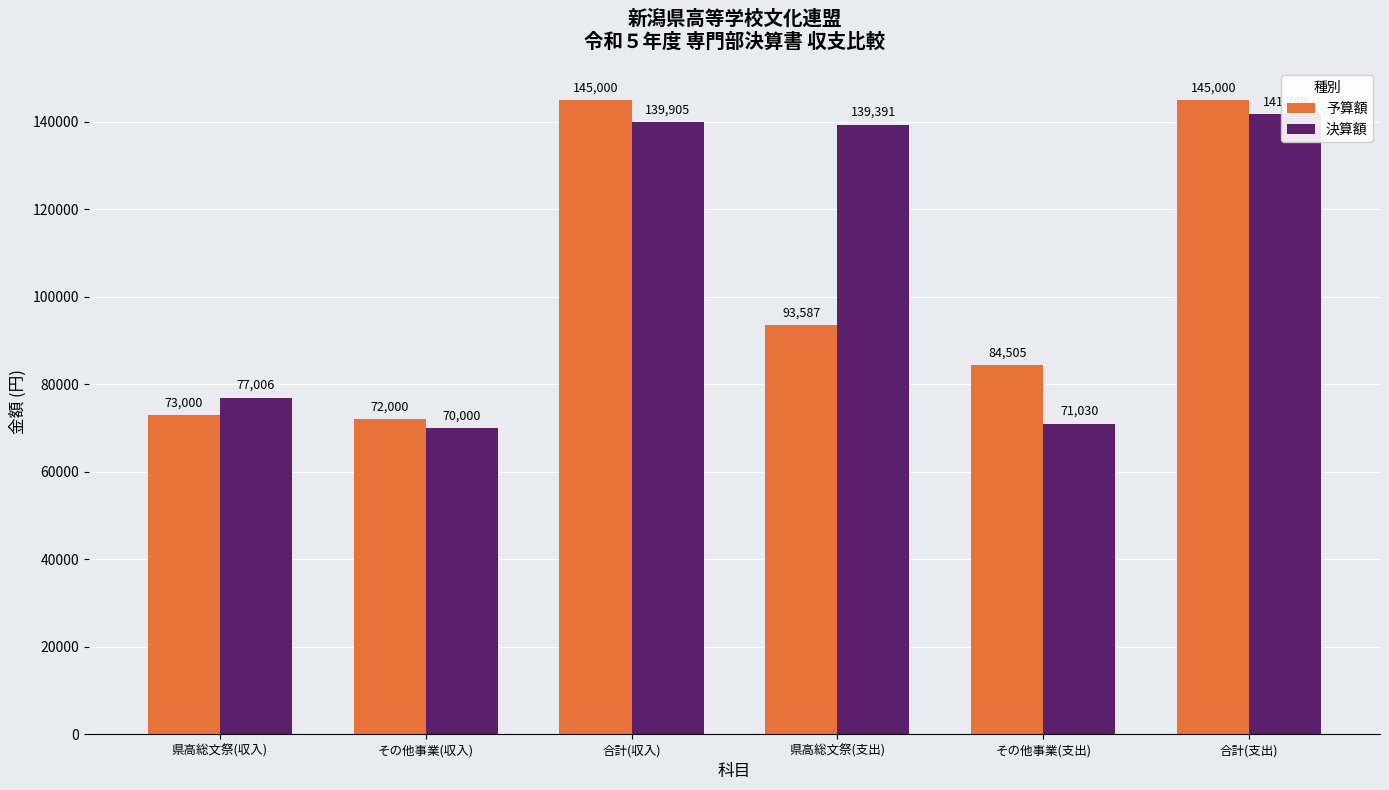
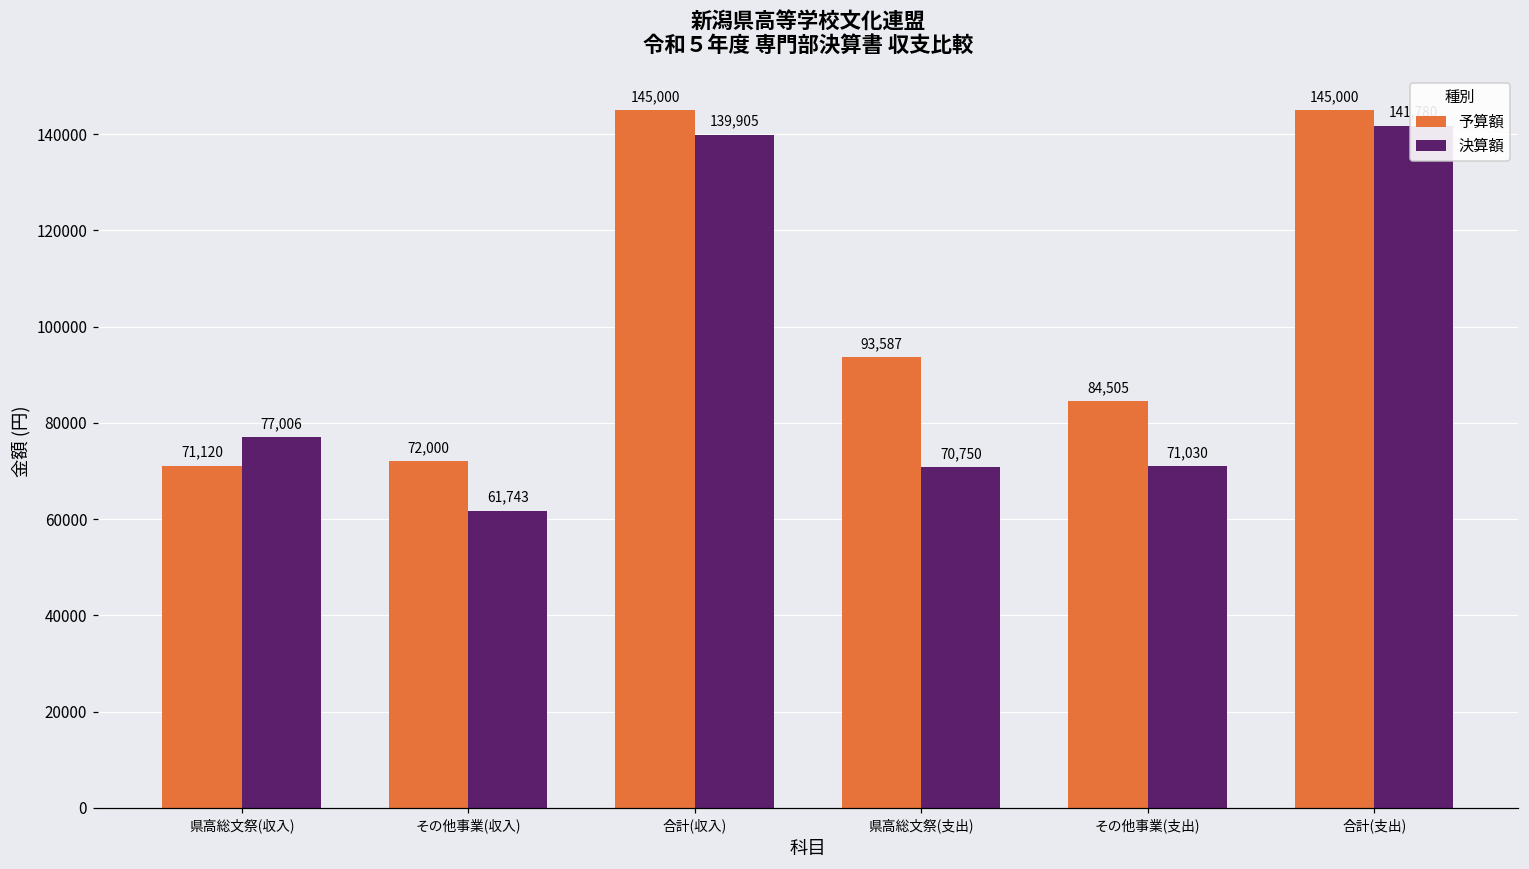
予算額, 県高総文祭(収入): 73,000 -> 71,120
決算額, その他事業(収入): 70,000 -> 61,743
決算額, 県高総文祭(支出): 139,391 -> 70,750
